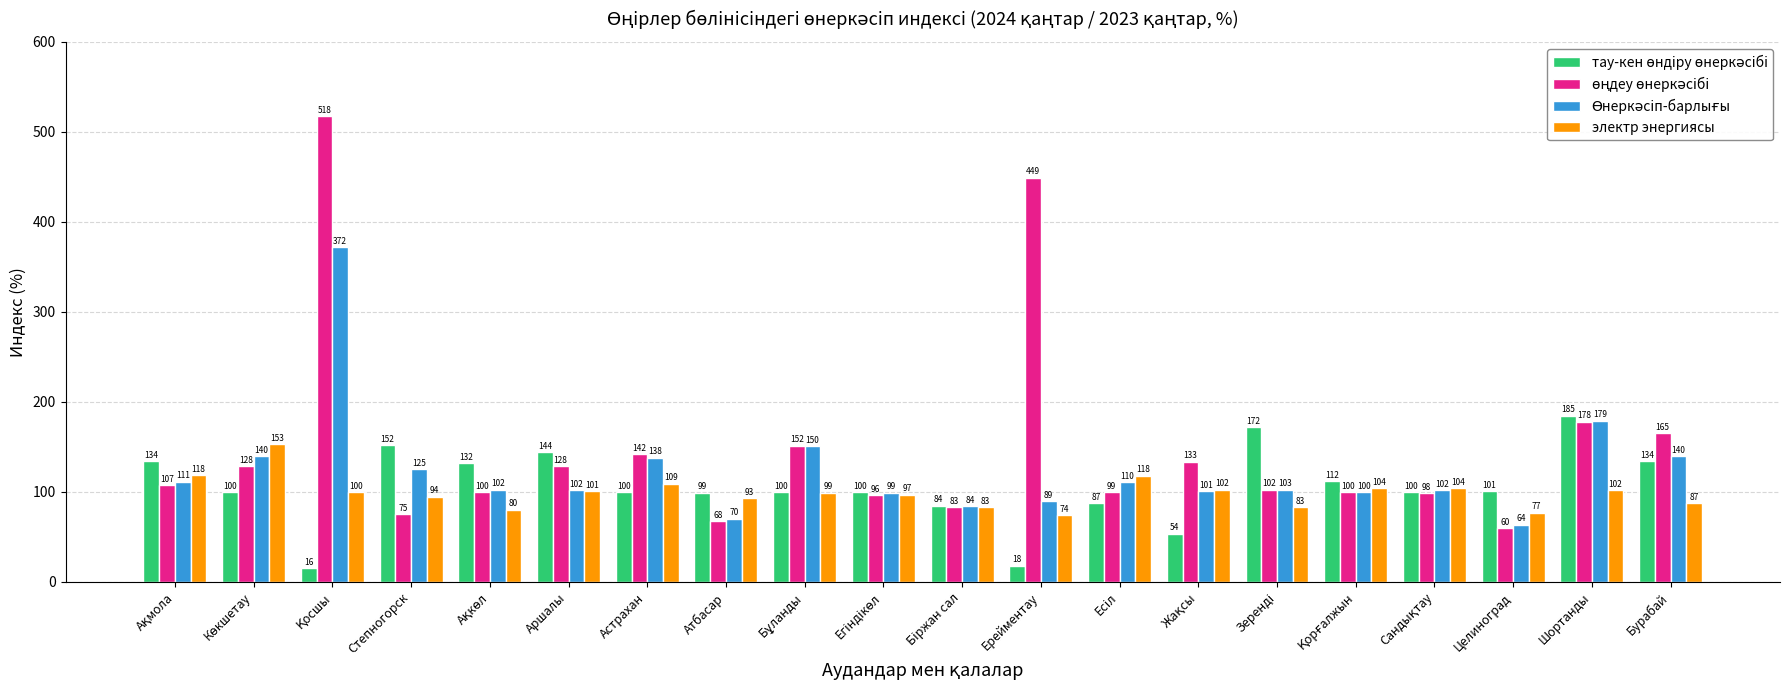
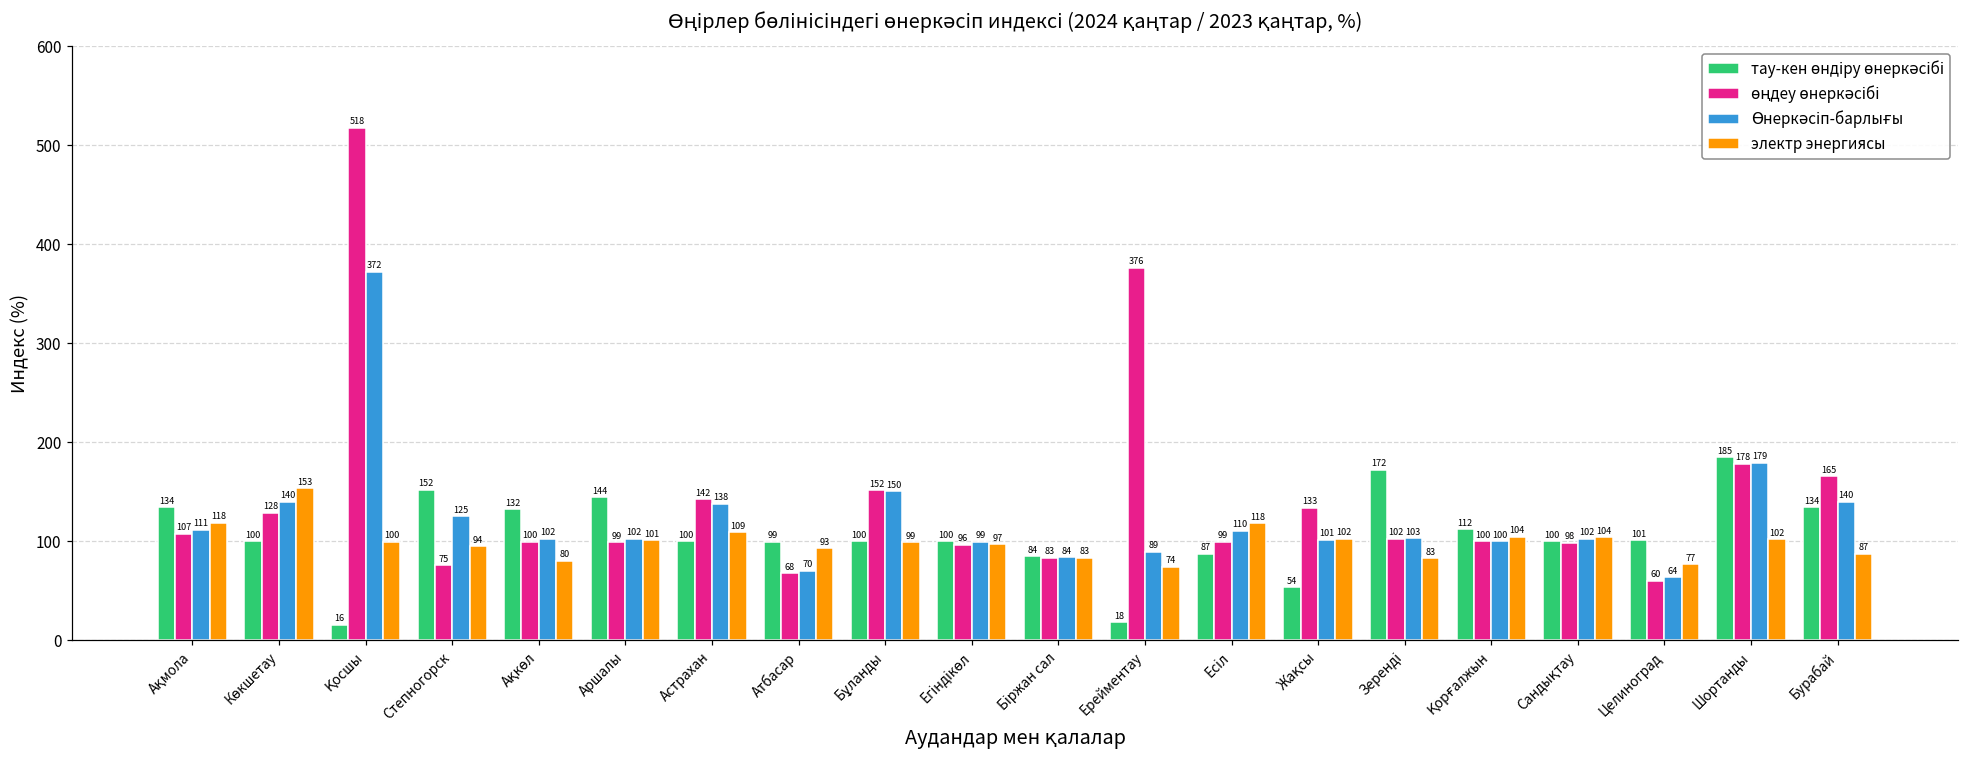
өңдеу өнеркәсібі, Аршалы: 128 -> 99
өңдеу өнеркәсібі, Ерейментау: 449 -> 376
